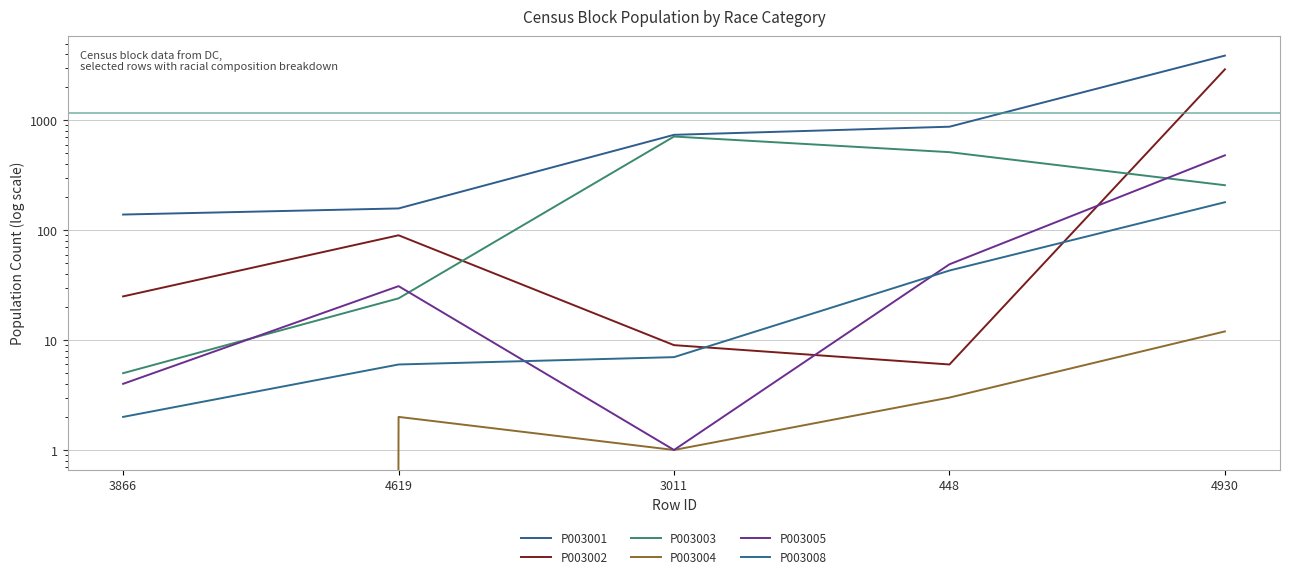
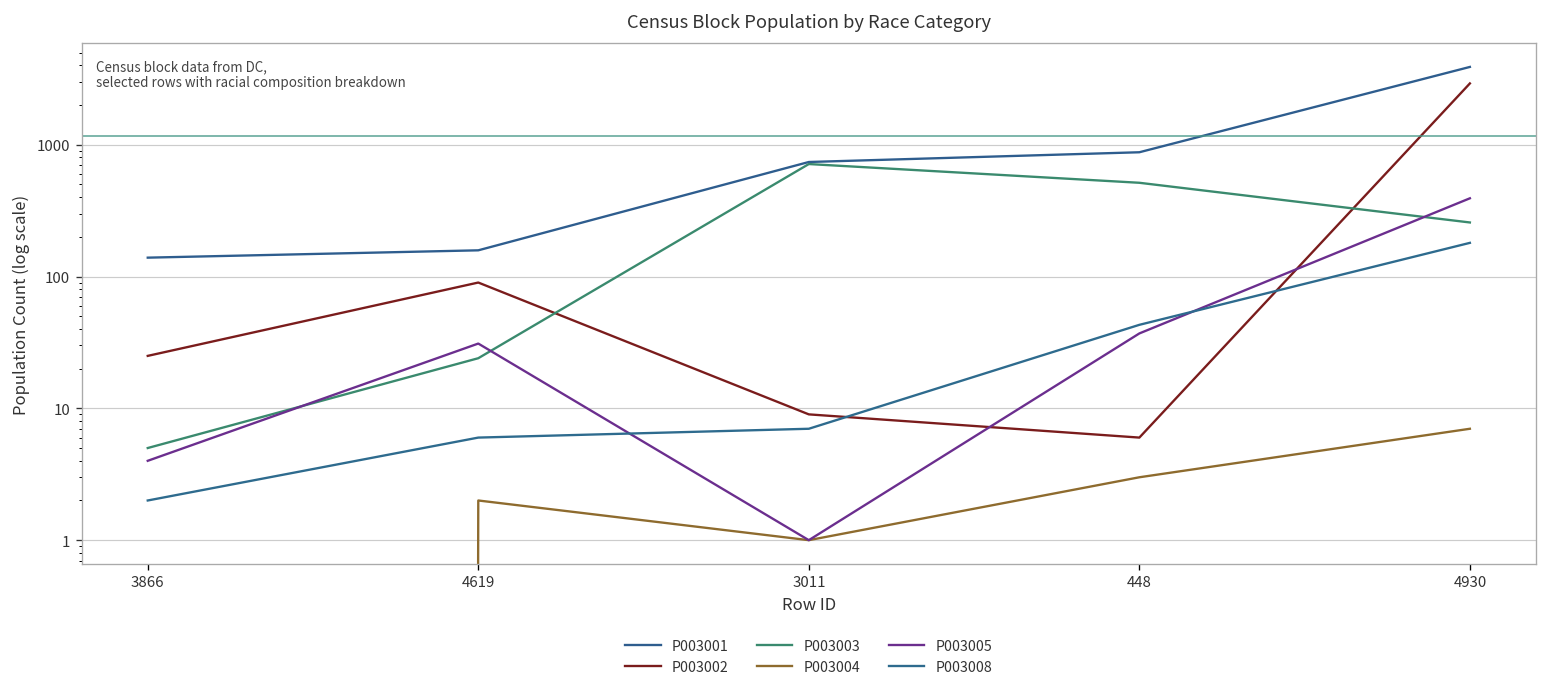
P003005, 448: 50 -> 37
P003004, 4930: 12 -> 7
P003005, 4930: 500 -> 390
